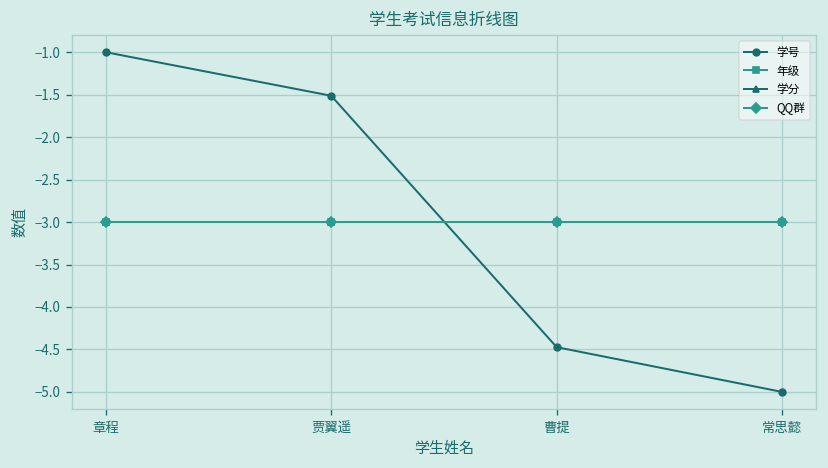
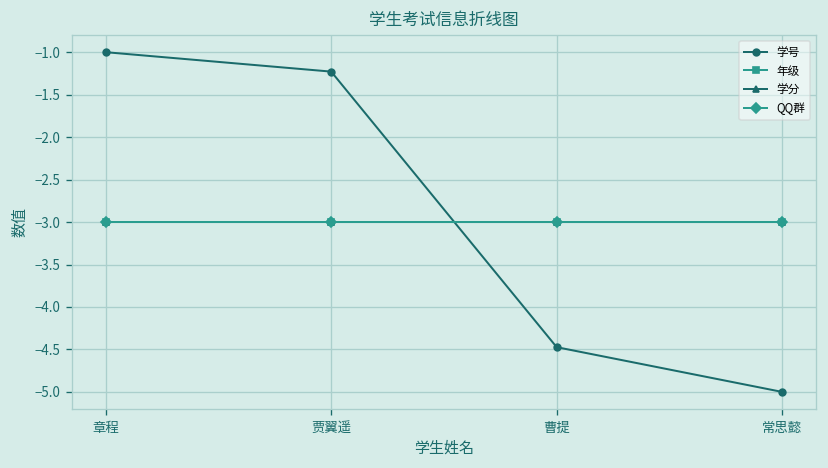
学号, 贾翼遥: -1.5 -> -1.2
